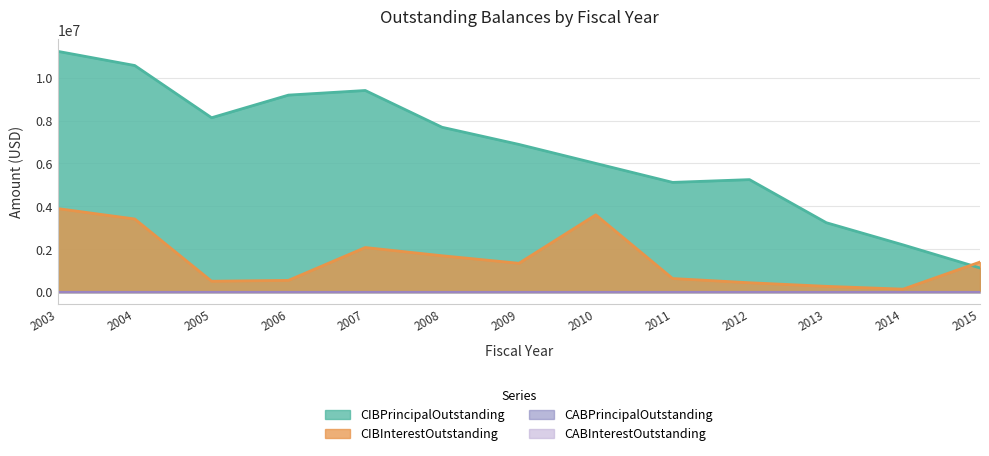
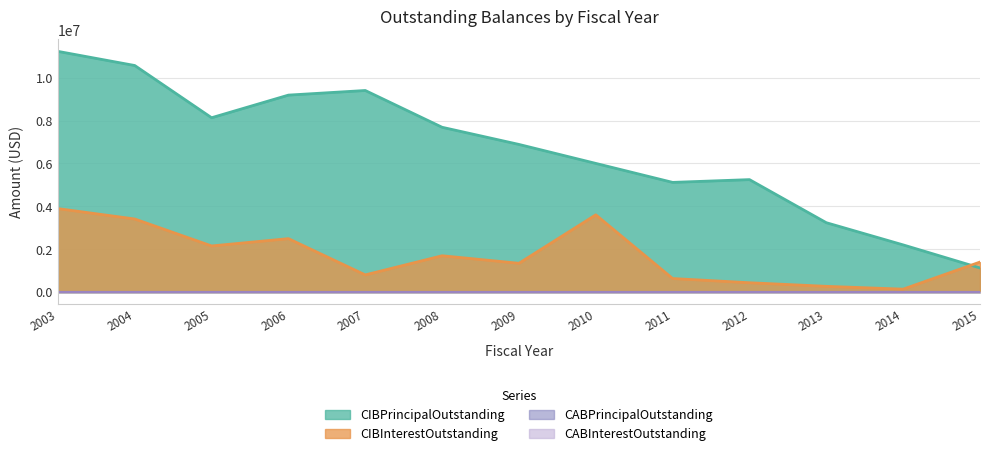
CIBInterestOutstanding, 2005: 500000 -> 2200000
CIBInterestOutstanding, 2006: 500000 -> 2500000
CIBInterestOutstanding, 2007: 2100000 -> 800000
